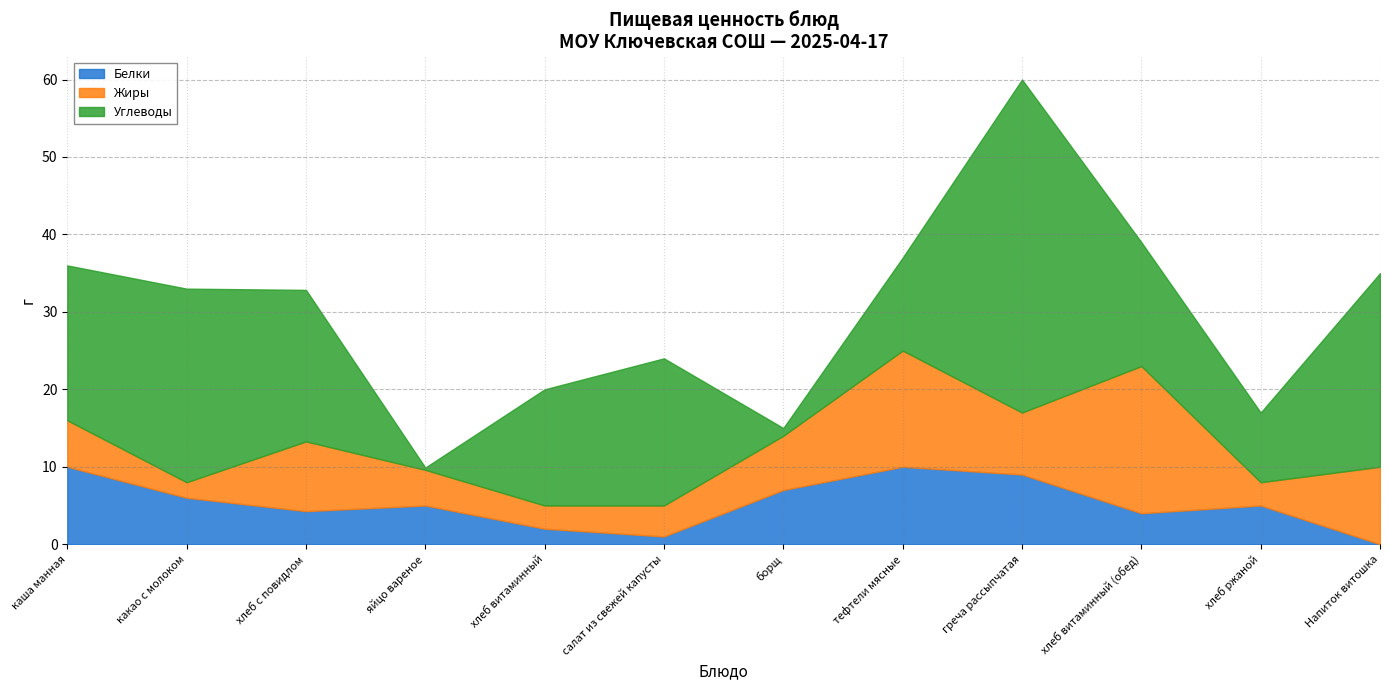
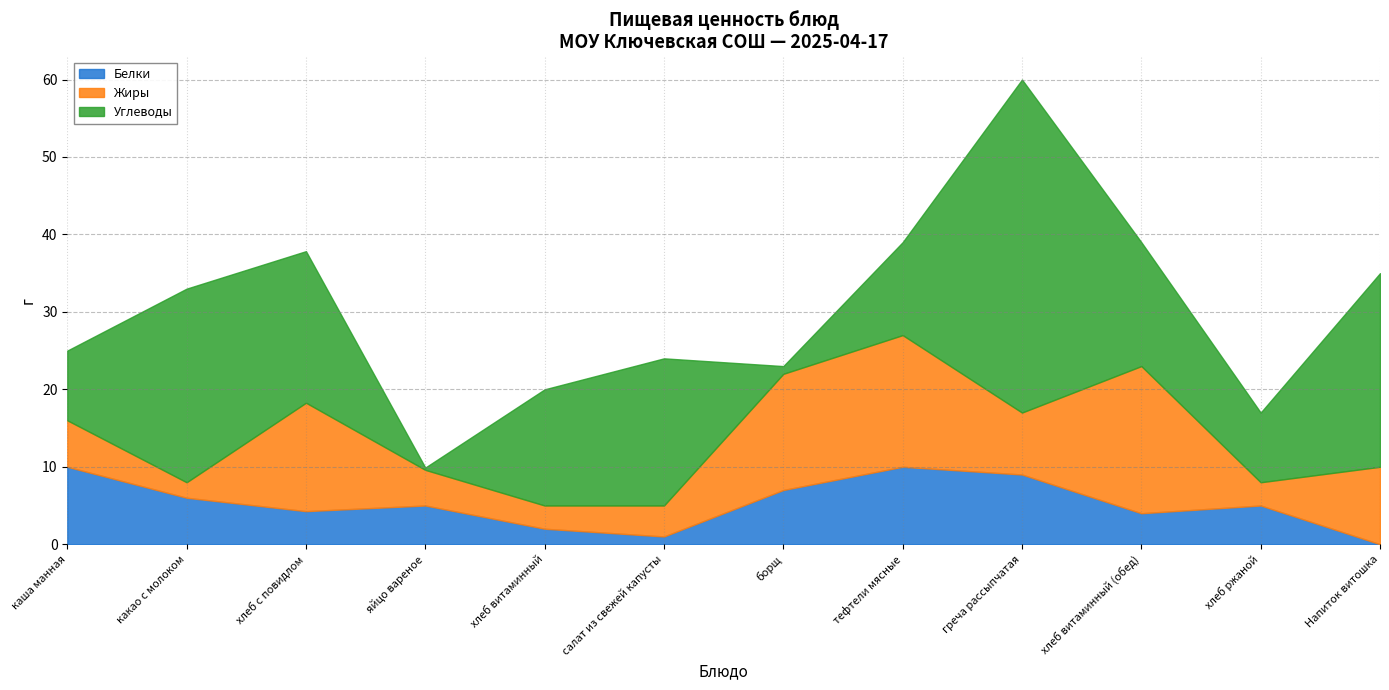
Углеводы, каша манная: 20 -> 9
Жиры, хлеб с повидлом: 9 -> 14
Жиры, борщ: 7 -> 15
Жиры, тефтели мясные: 15 -> 17
